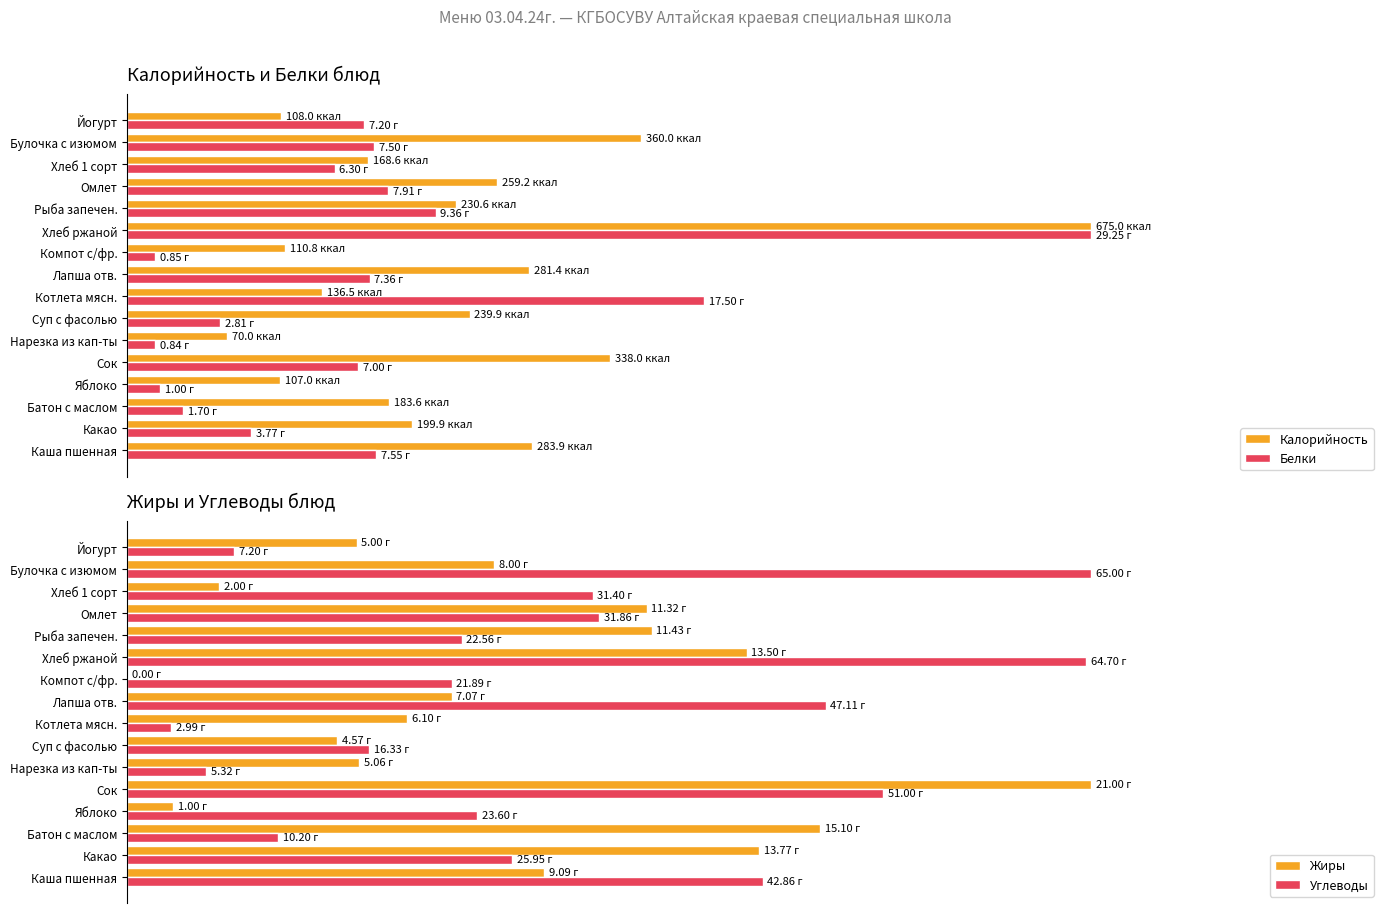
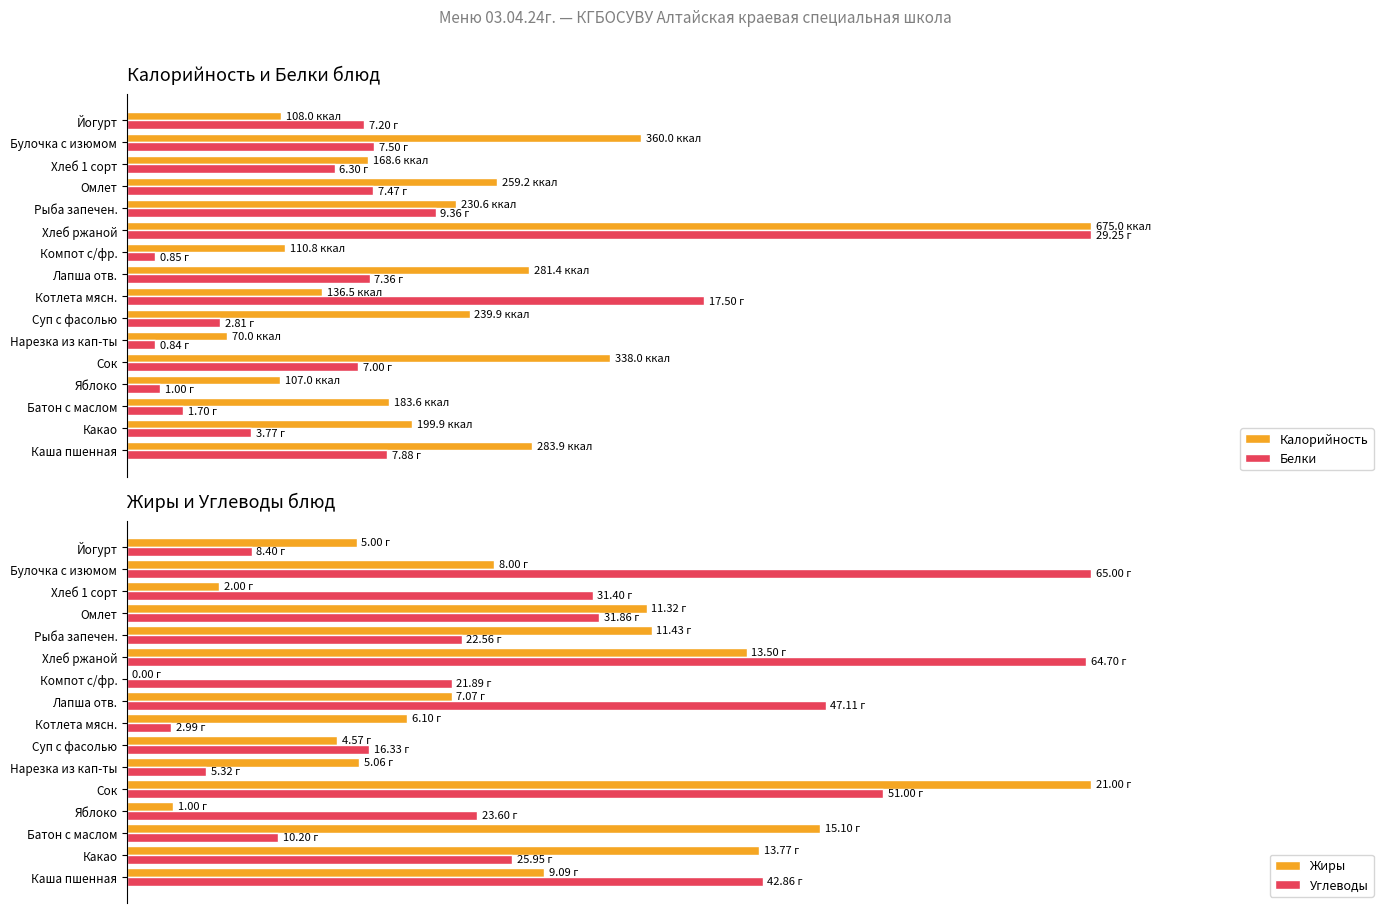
Калорийность и Белки блюд, Белки, Омлет: 7.91 -> 7.47
Калорийность и Белки блюд, Белки, Каша пшенная: 7.55 -> 7.88
Жиры и Углеводы блюд, Углеводы, Йогурт: 7.20 -> 8.40
